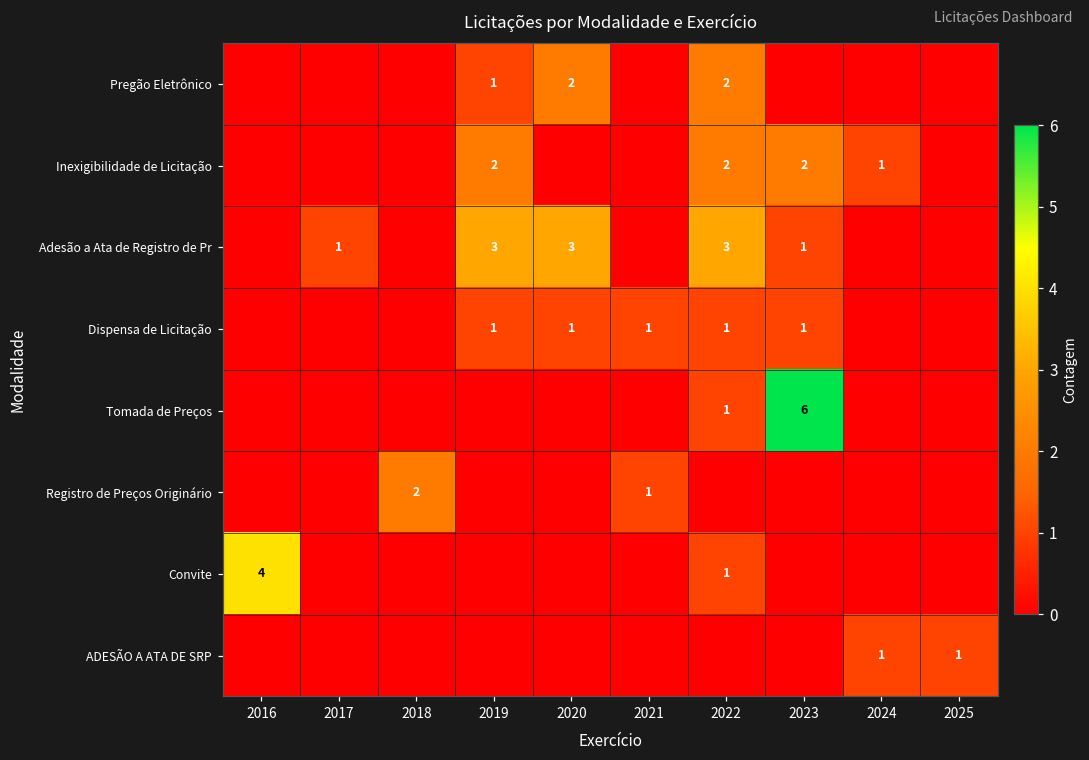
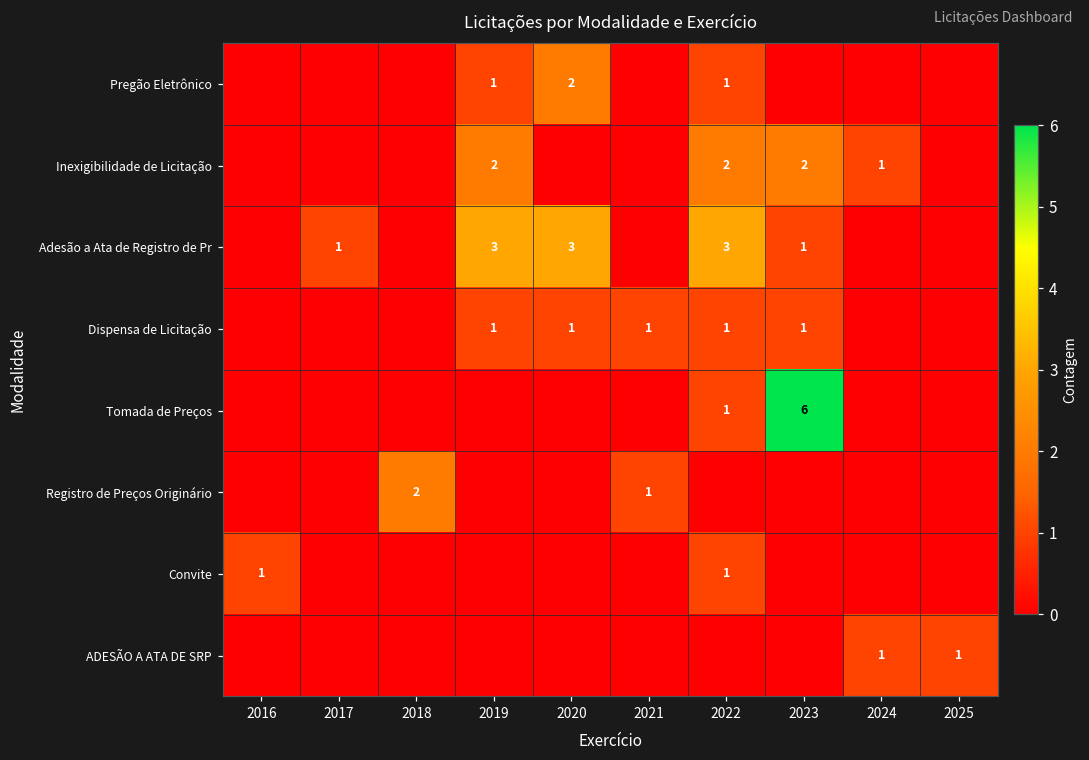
Pregão Eletrônico, 2022: 2 -> 1
Convite, 2016: 4 -> 1
